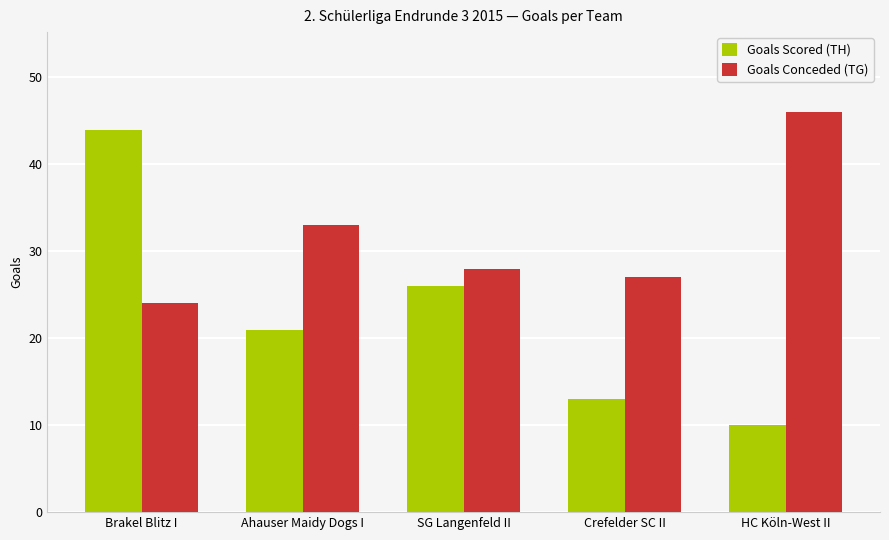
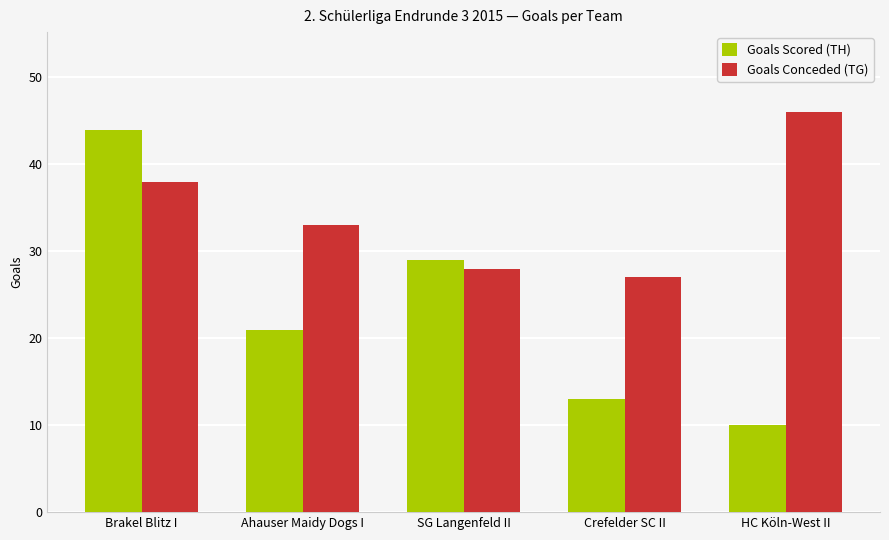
Goals Conceded (TG), Brakel Blitz I: 24 -> 38
Goals Scored (TH), SG Langenfeld II: 26 -> 29
